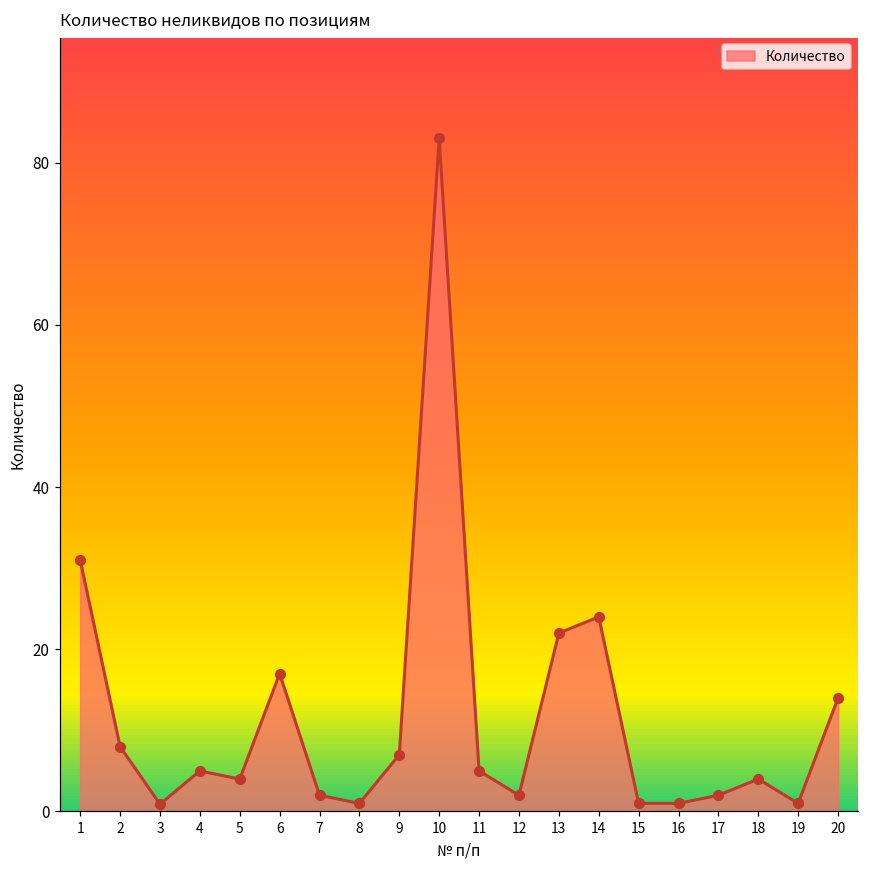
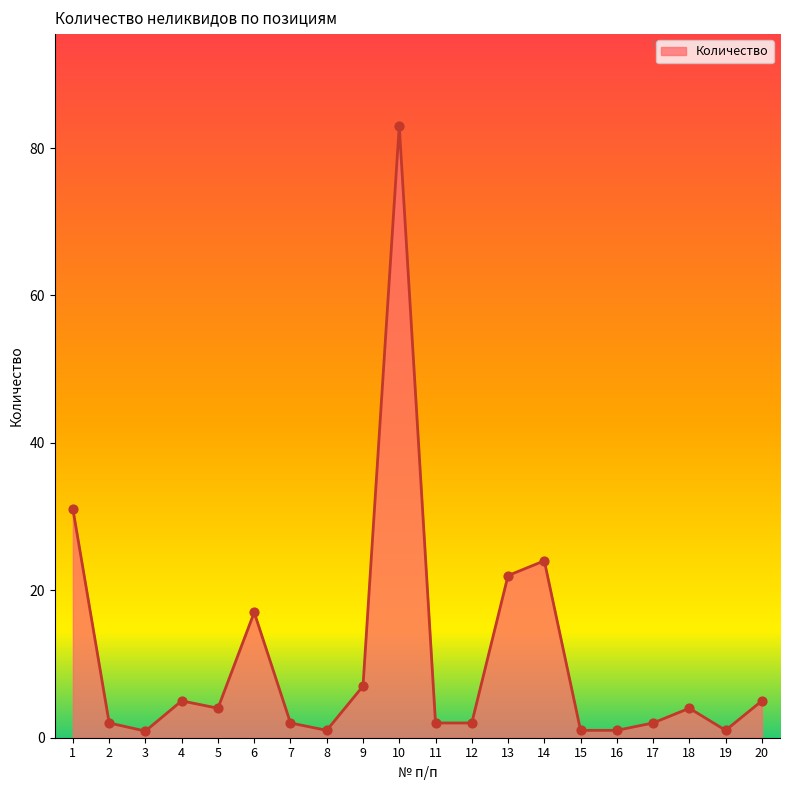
2: 8 -> 2
11: 5 -> 2
20: 14 -> 5
